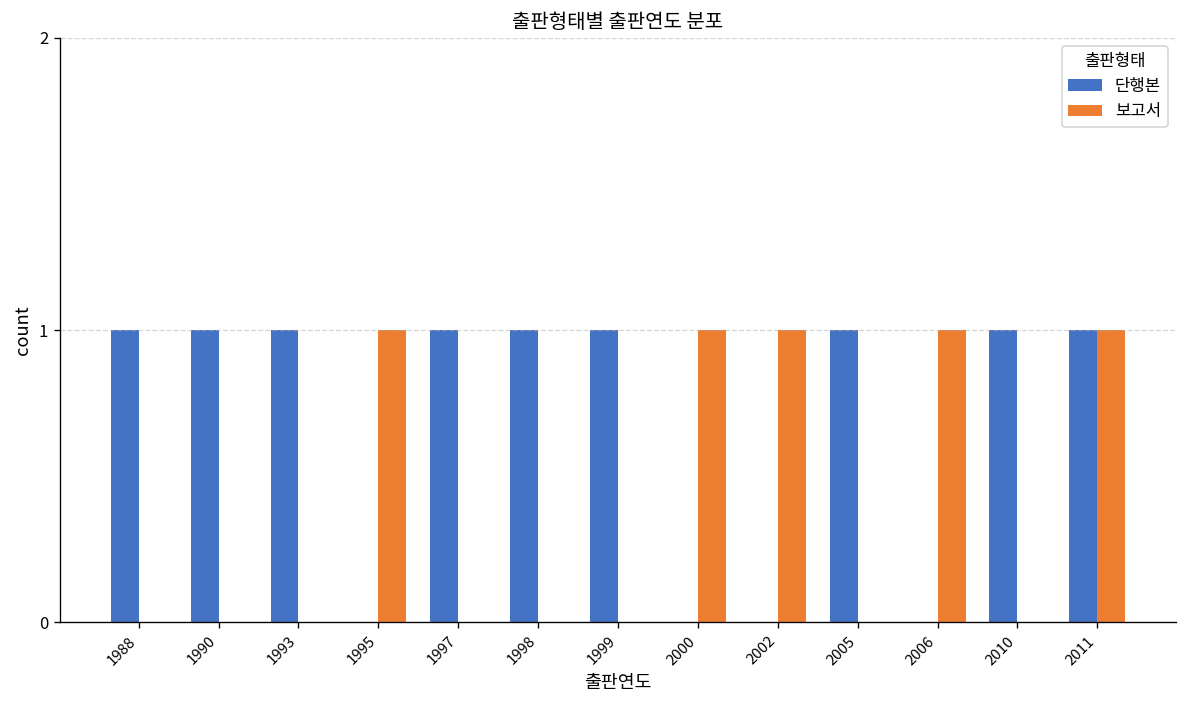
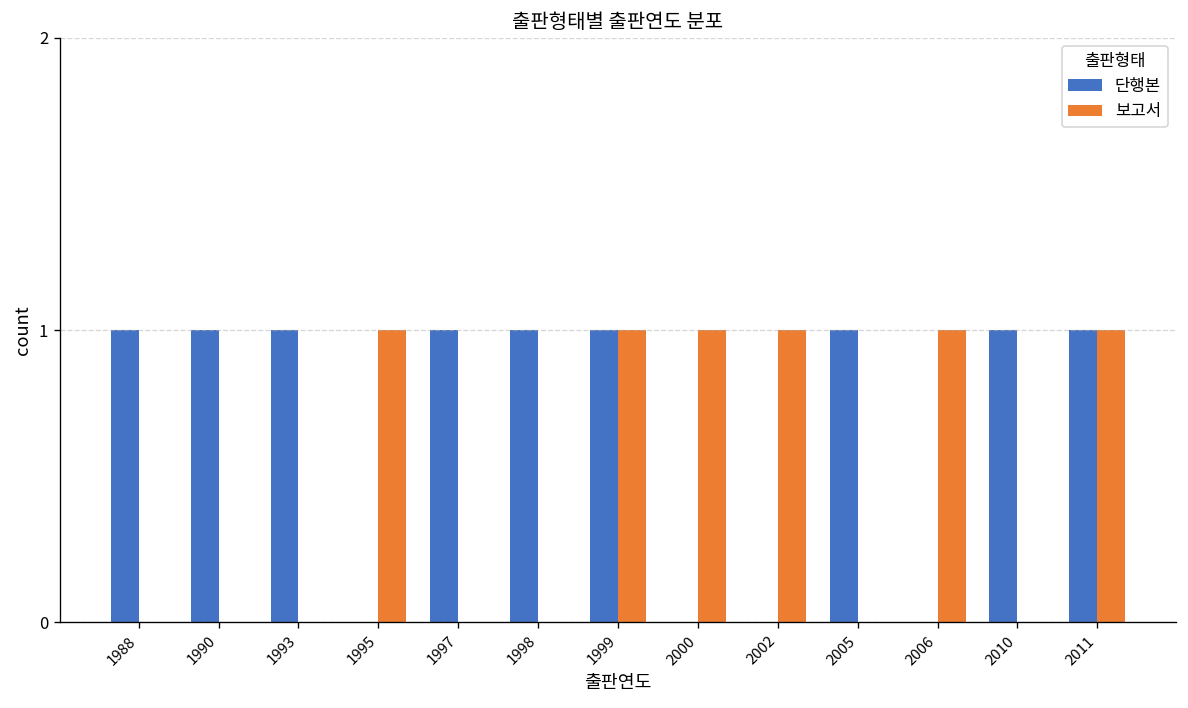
보고서, 1999: 0 -> 1
